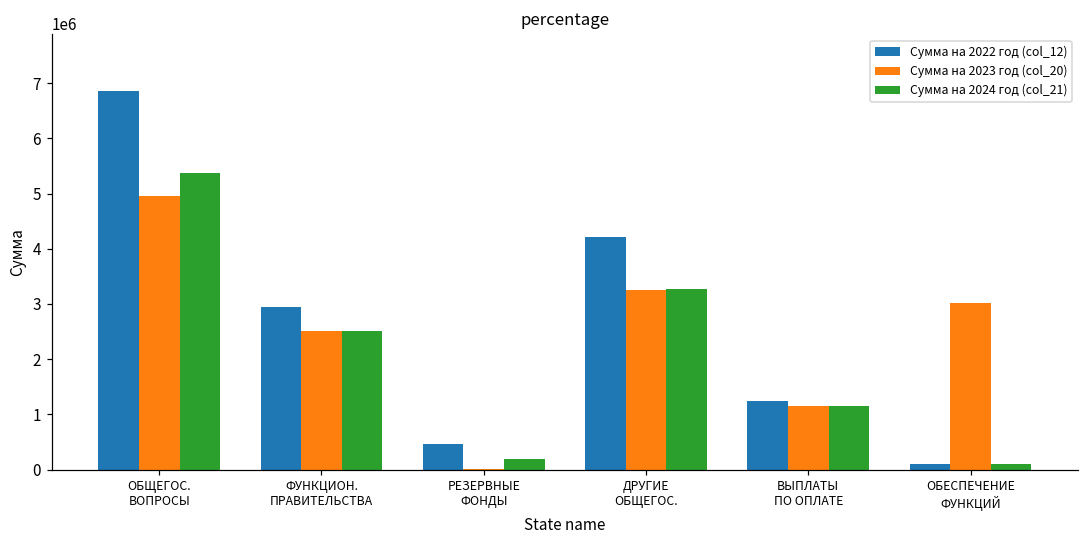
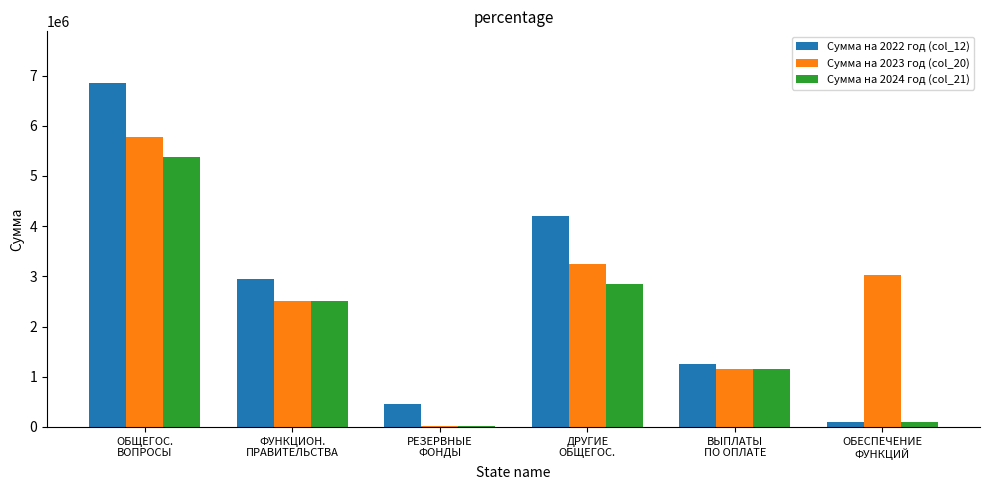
Сумма на 2023 год (col_20), ОБЩЕГОС. ВОПРОСЫ: 5000000 -> 5800000
Сумма на 2024 год (col_21), РЕЗЕРВНЫЕ ФОНДЫ: 200000 -> 0
Сумма на 2024 год (col_21), ДРУГИЕ ОБЩЕГОС.: 3300000 -> 2900000
